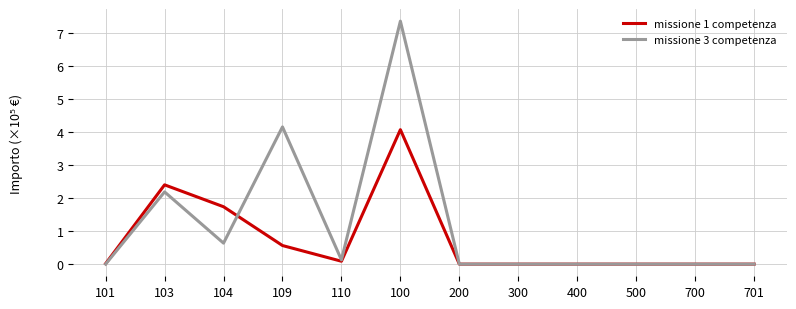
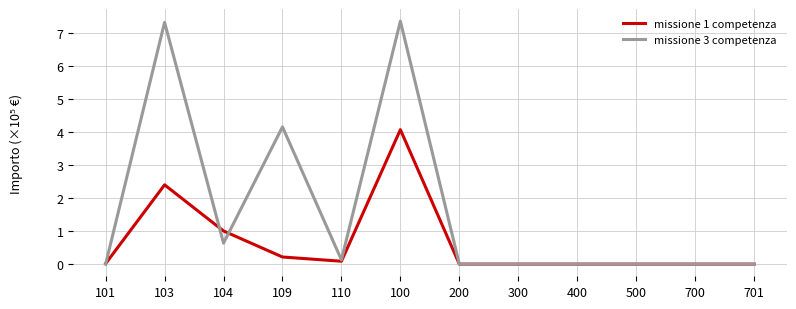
missione 3 competenza, 103: 2.2 -> 7.3
missione 1 competenza, 104: 1.7 -> 1.0
missione 1 competenza, 109: 0.6 -> 0.2
